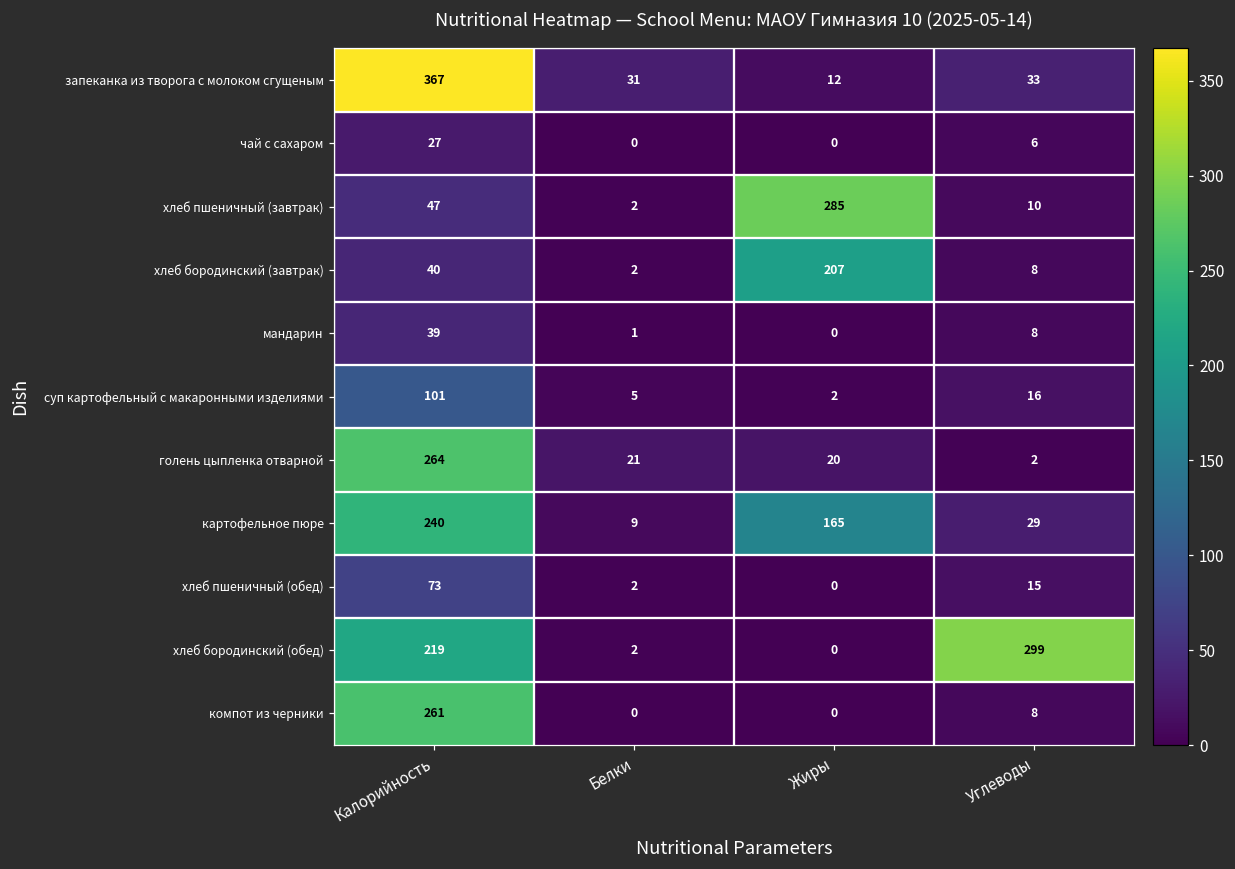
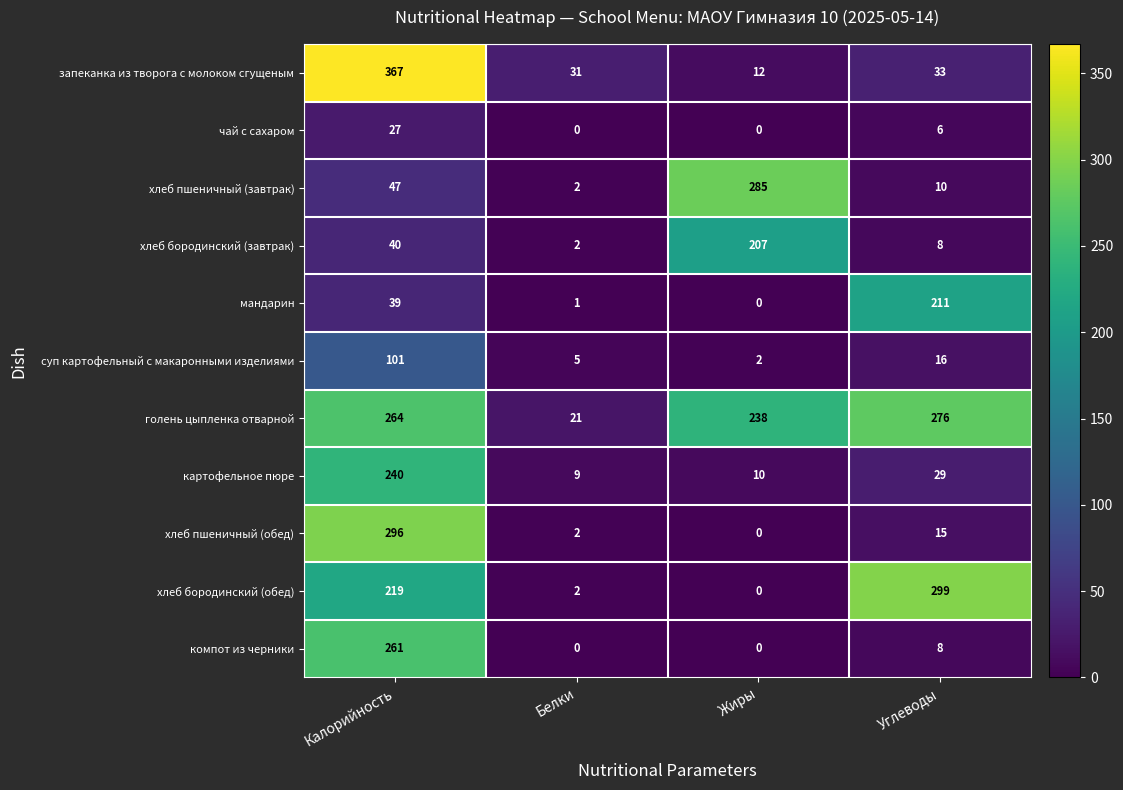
мандарин, Углеводы: 8 -> 211
голень цыпленка отварной, Жиры: 20 -> 238
голень цыпленка отварной, Углеводы: 2 -> 276
картофельное пюре, Жиры: 165 -> 10
хлеб пшеничный (обед), Калорийность: 73 -> 296
